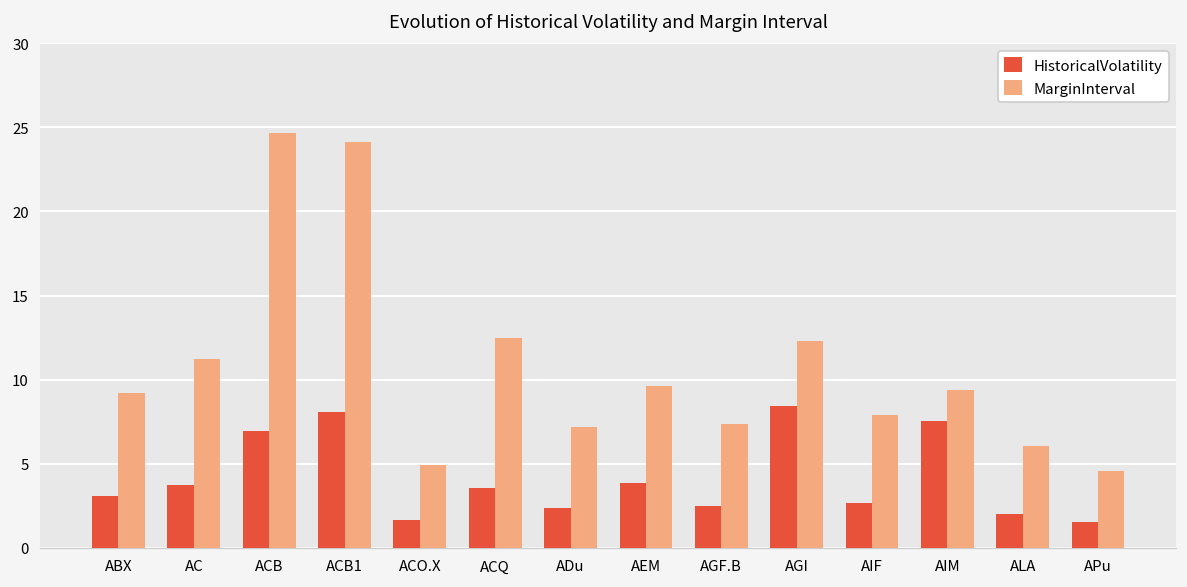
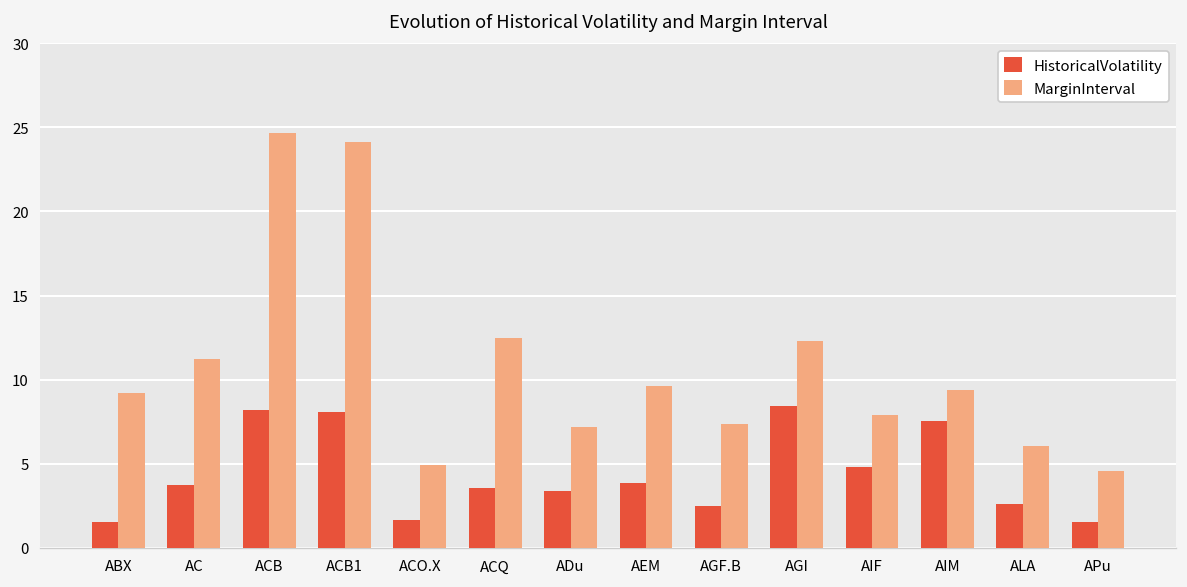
HistoricalVolatility, ABX: 3.1 -> 1.5
HistoricalVolatility, ACB: 6.9 -> 8.2
HistoricalVolatility, ADu: 2.4 -> 3.4
HistoricalVolatility, AIF: 2.6 -> 4.8
HistoricalVolatility, ALA: 2.0 -> 2.6
